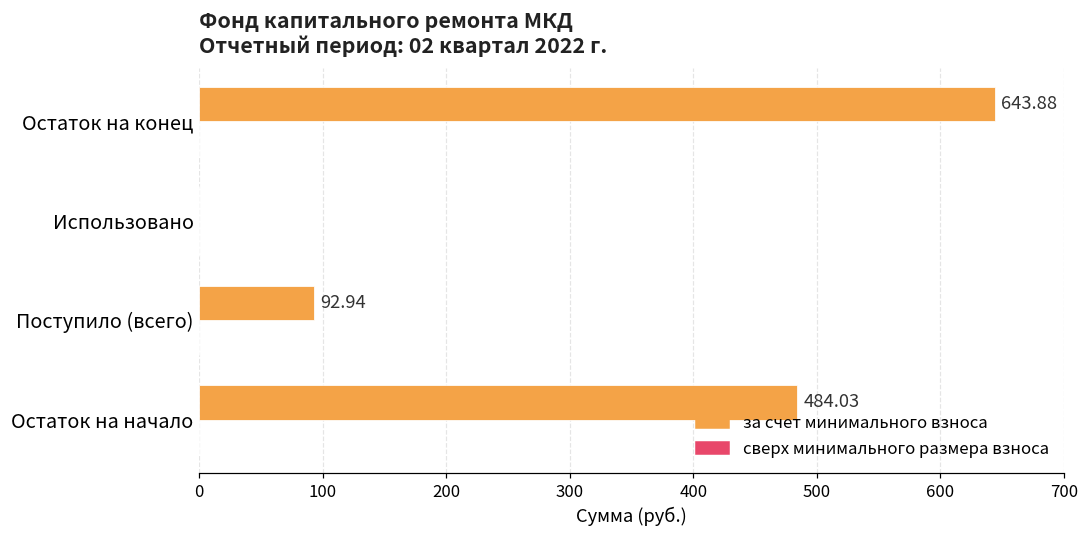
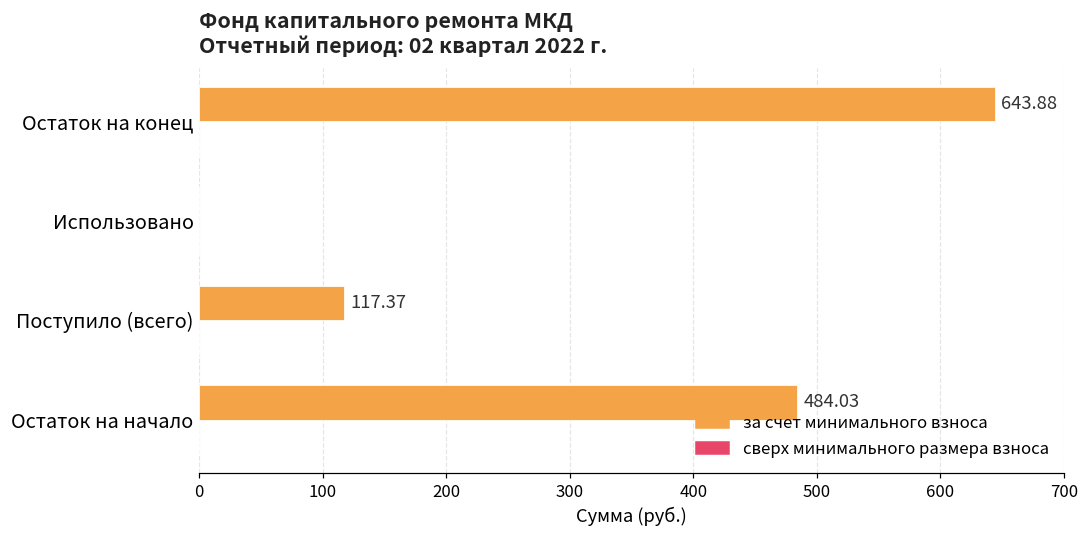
за счет минимального взноса, Поступило (всего): 92.94 -> 117.37
